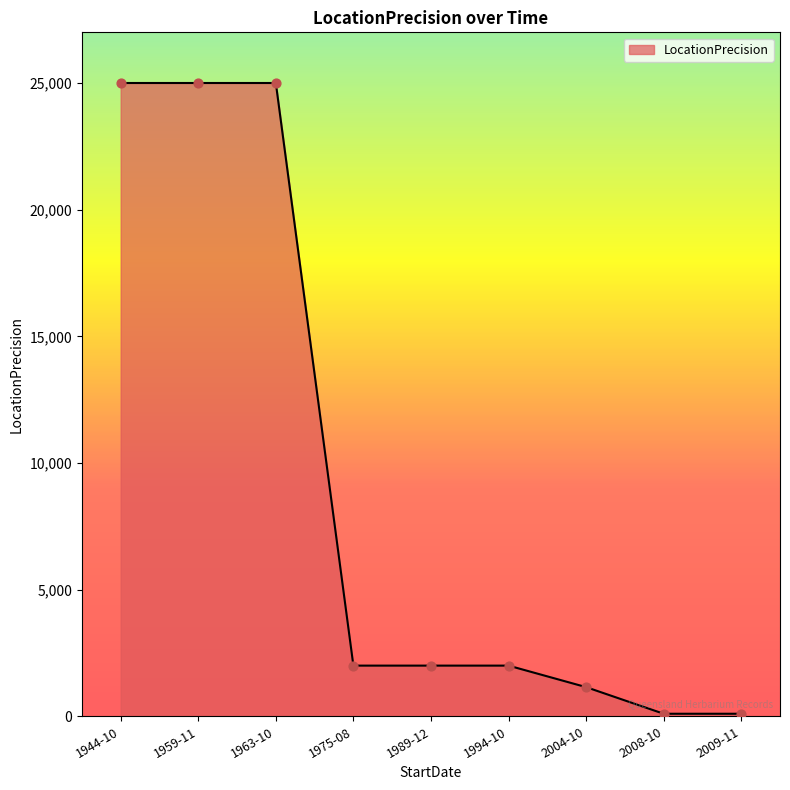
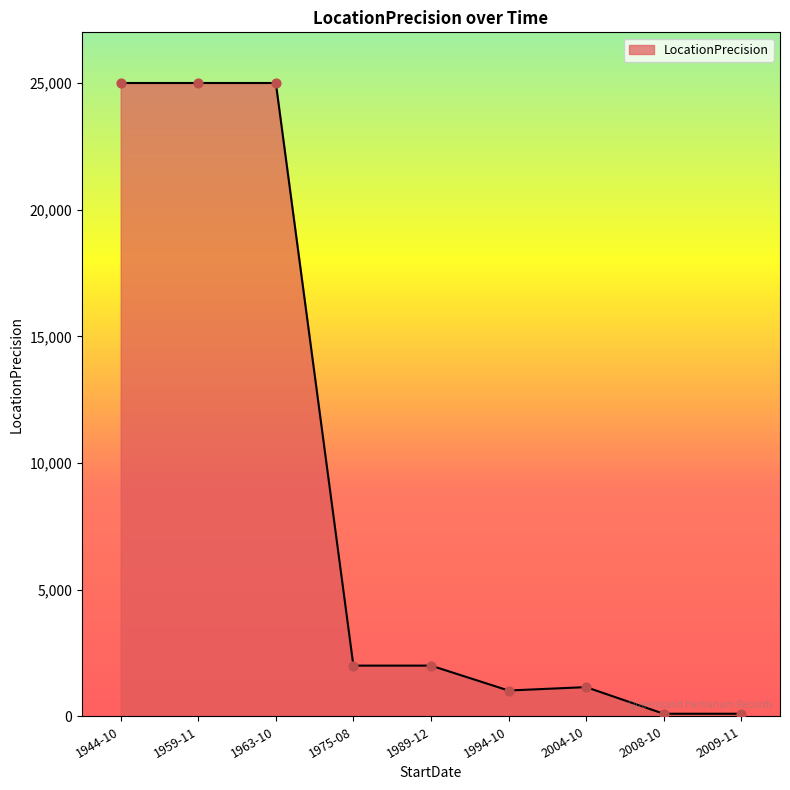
1994-10: 2,000 -> 1,000
